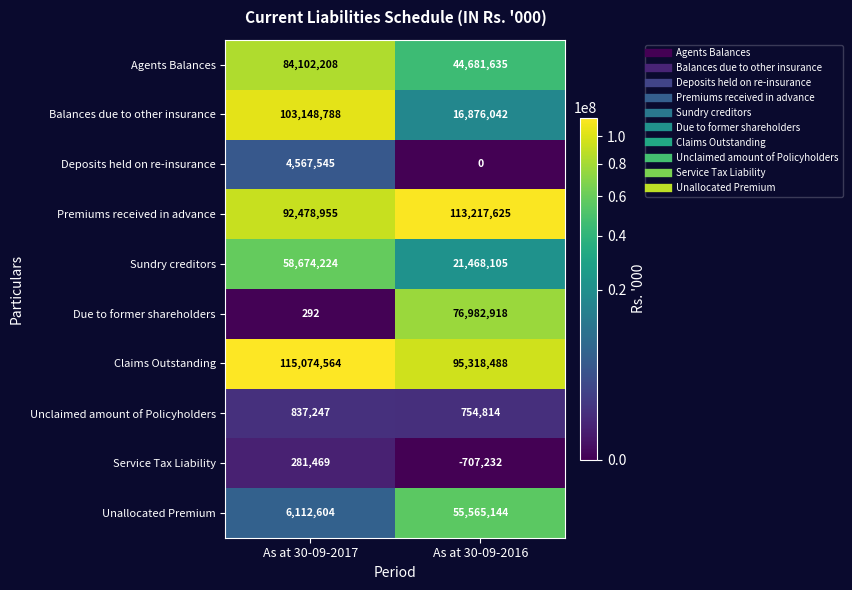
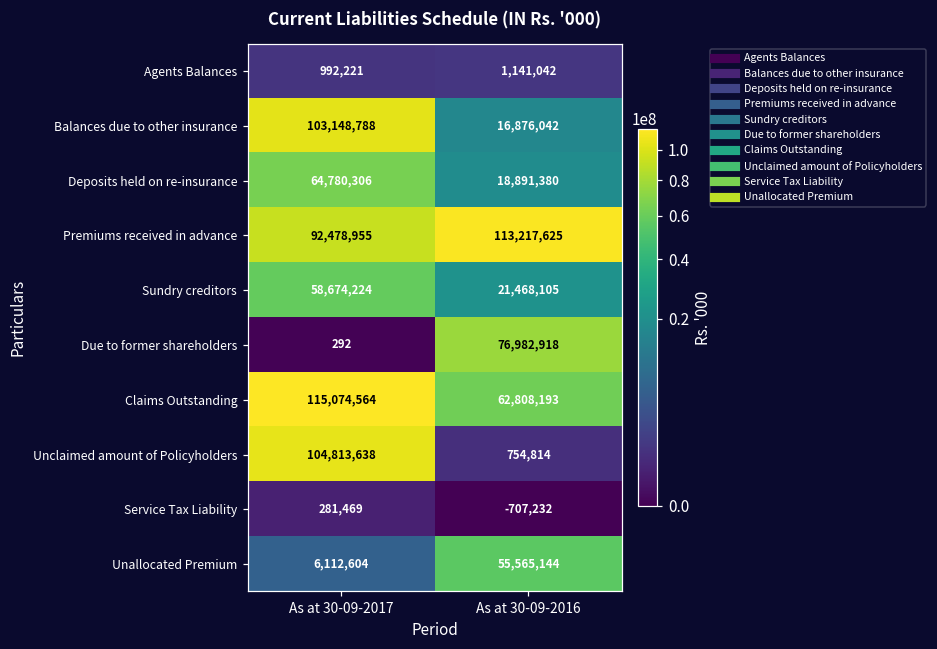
Agents Balances, As at 30-09-2017: 84,102,208 -> 992,221
Agents Balances, As at 30-09-2016: 44,681,635 -> 1,141,042
Deposits held on re-insurance, As at 30-09-2017: 4,567,545 -> 64,780,306
Deposits held on re-insurance, As at 30-09-2016: 0 -> 18,891,380
Claims Outstanding, As at 30-09-2016: 95,318,488 -> 62,808,193
Unclaimed amount of Policyholders, As at 30-09-2017: 837,247 -> 104,813,638
